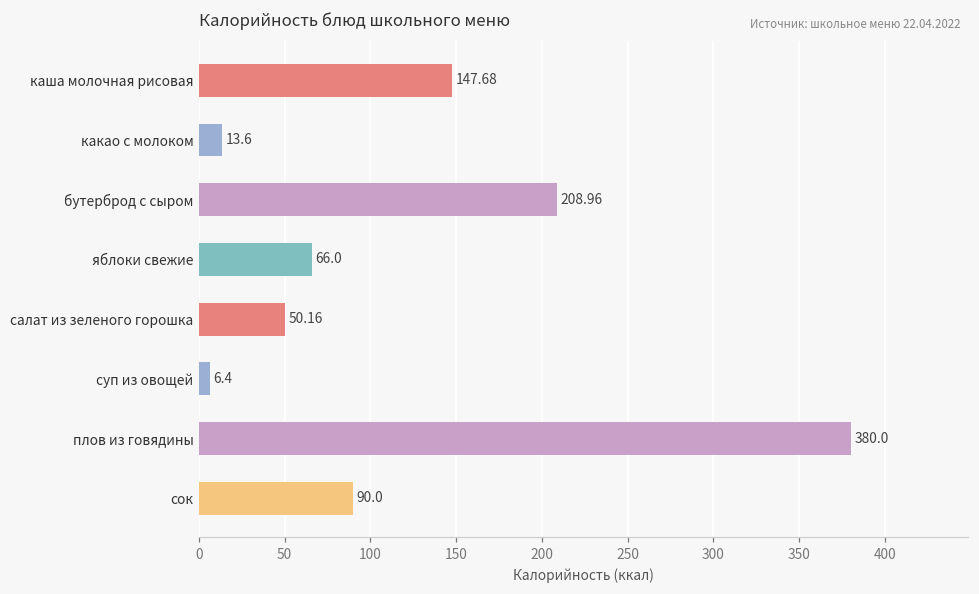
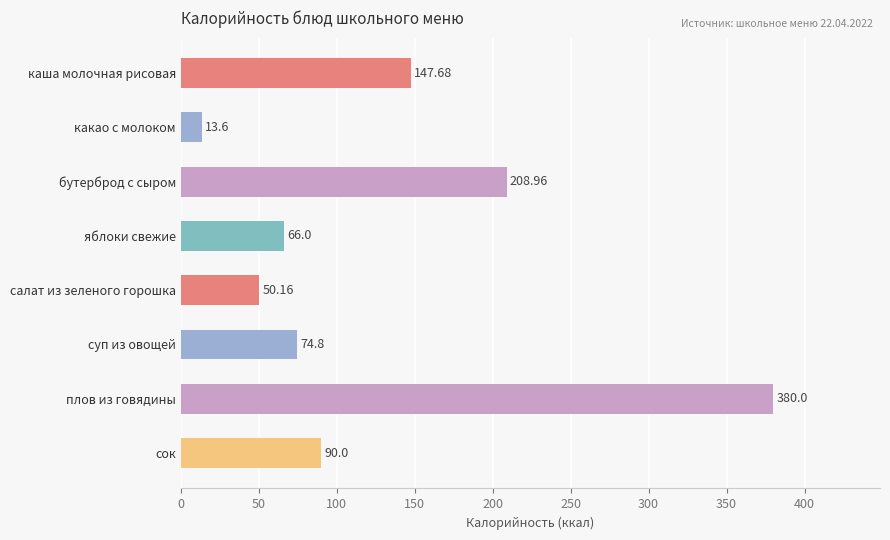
суп из овощей: 6.4 -> 74.8
